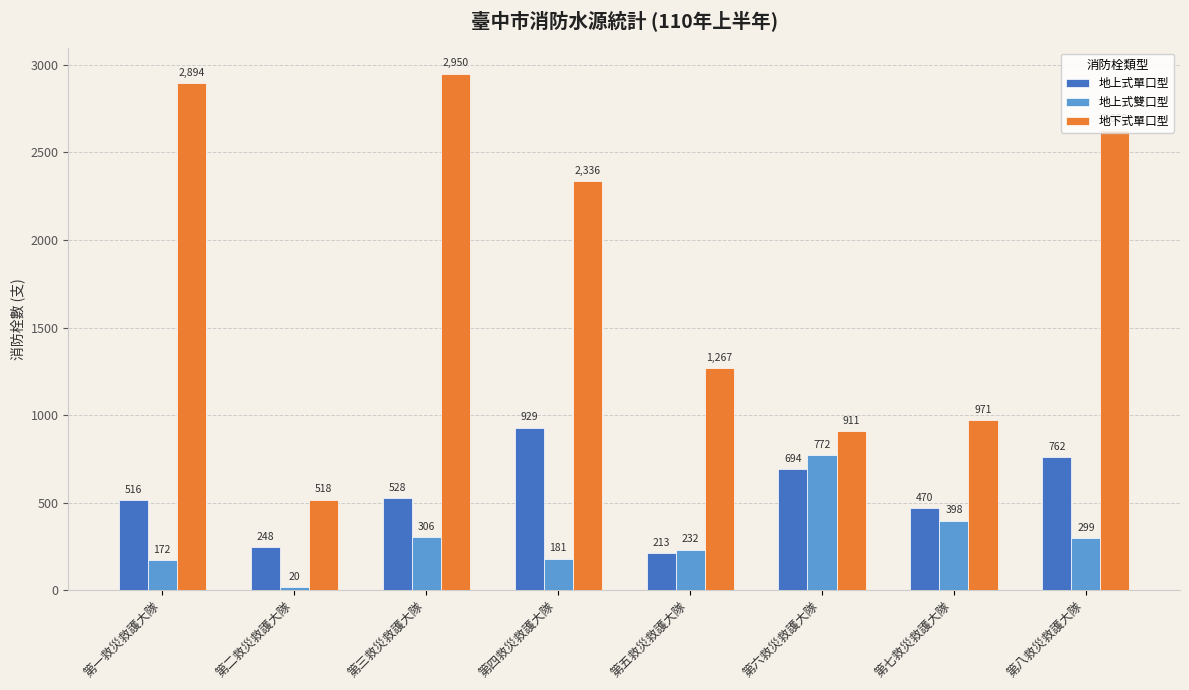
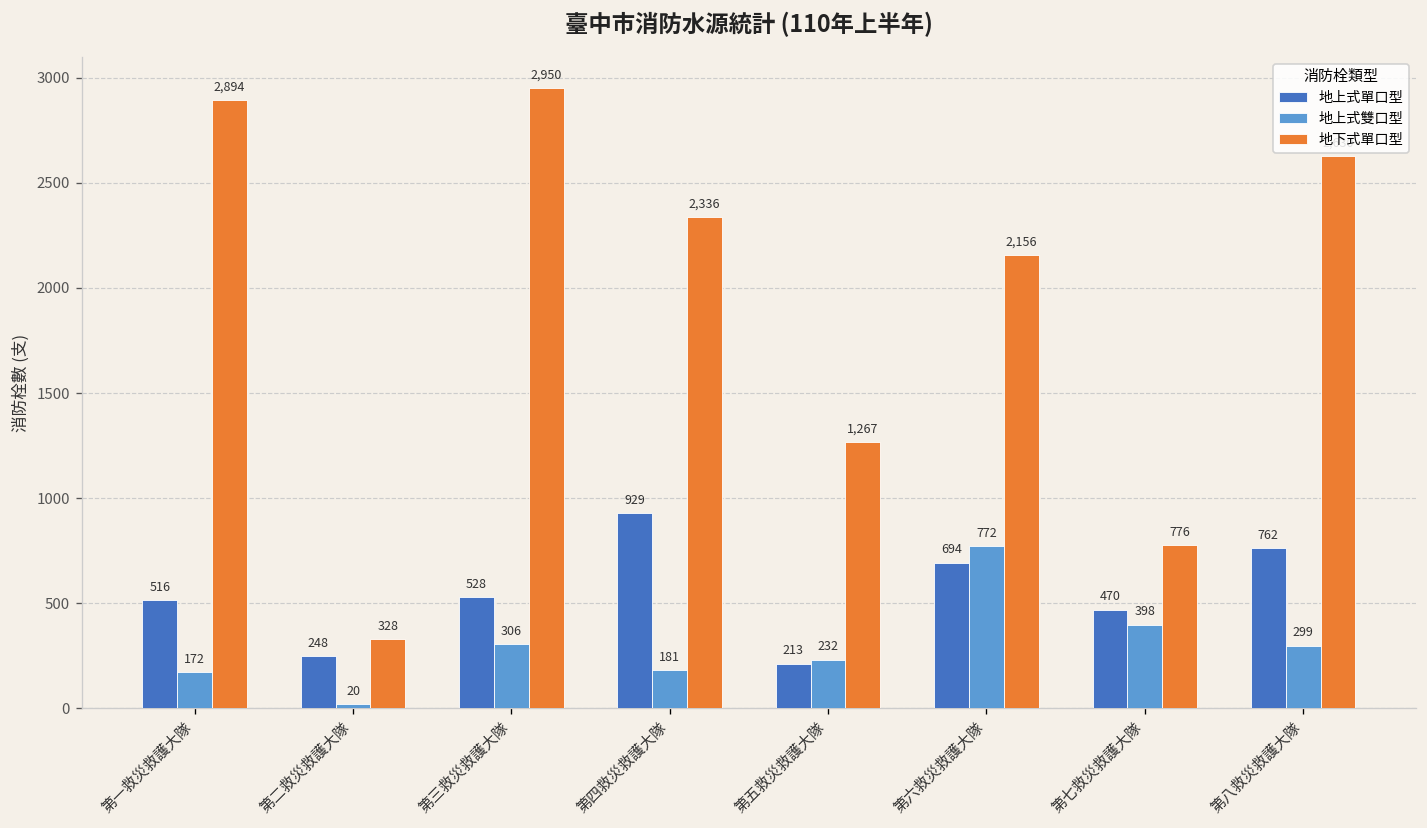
地下式單口型, 第二救災救護大隊: 518 -> 328
地下式單口型, 第六救災救護大隊: 911 -> 2,156
地下式單口型, 第七救災救護大隊: 971 -> 776
